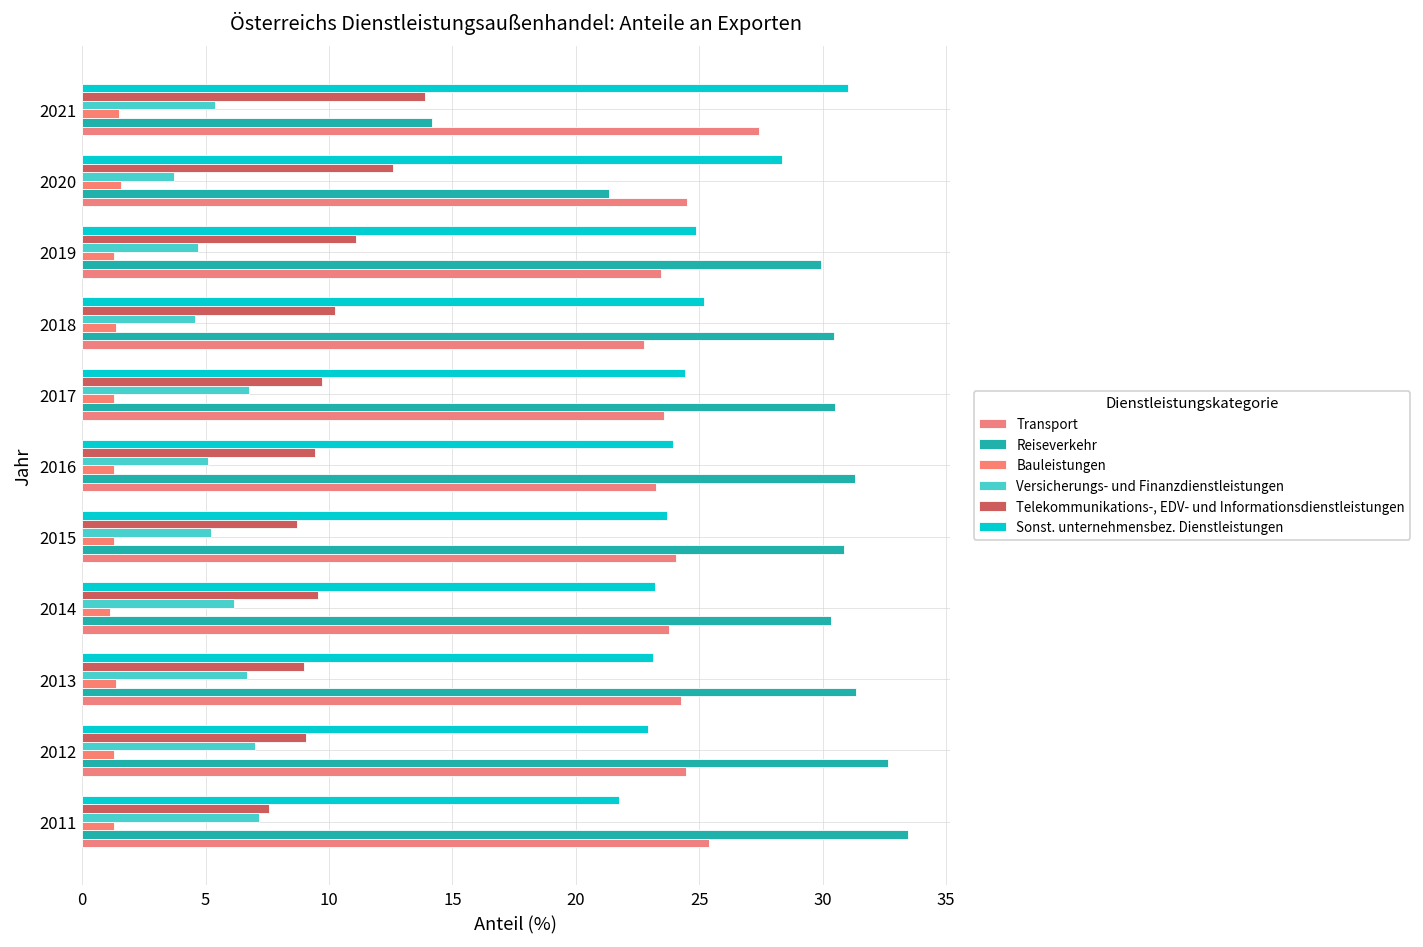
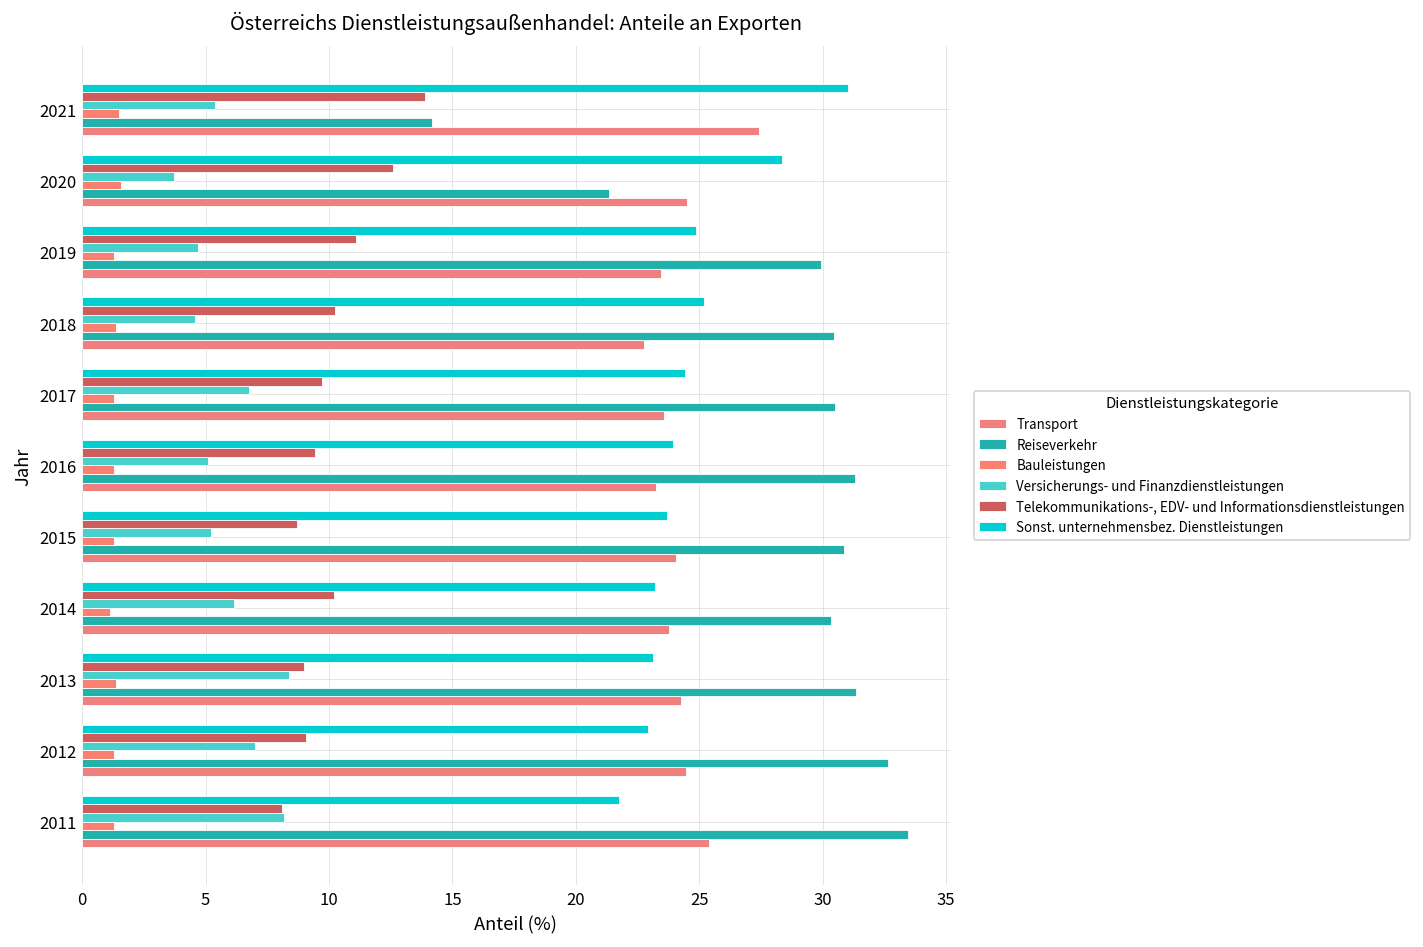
Telekommunikations-, EDV- und Informationsdienstleistungen, 2014: 9.6 -> 10.2
Versicherungs- und Finanzdienstleistungen, 2013: 6.7 -> 8.4
Telekommunikations-, EDV- und Informationsdienstleistungen, 2011: 7.6 -> 8.1
Versicherungs- und Finanzdienstleistungen, 2011: 7.2 -> 8.2
